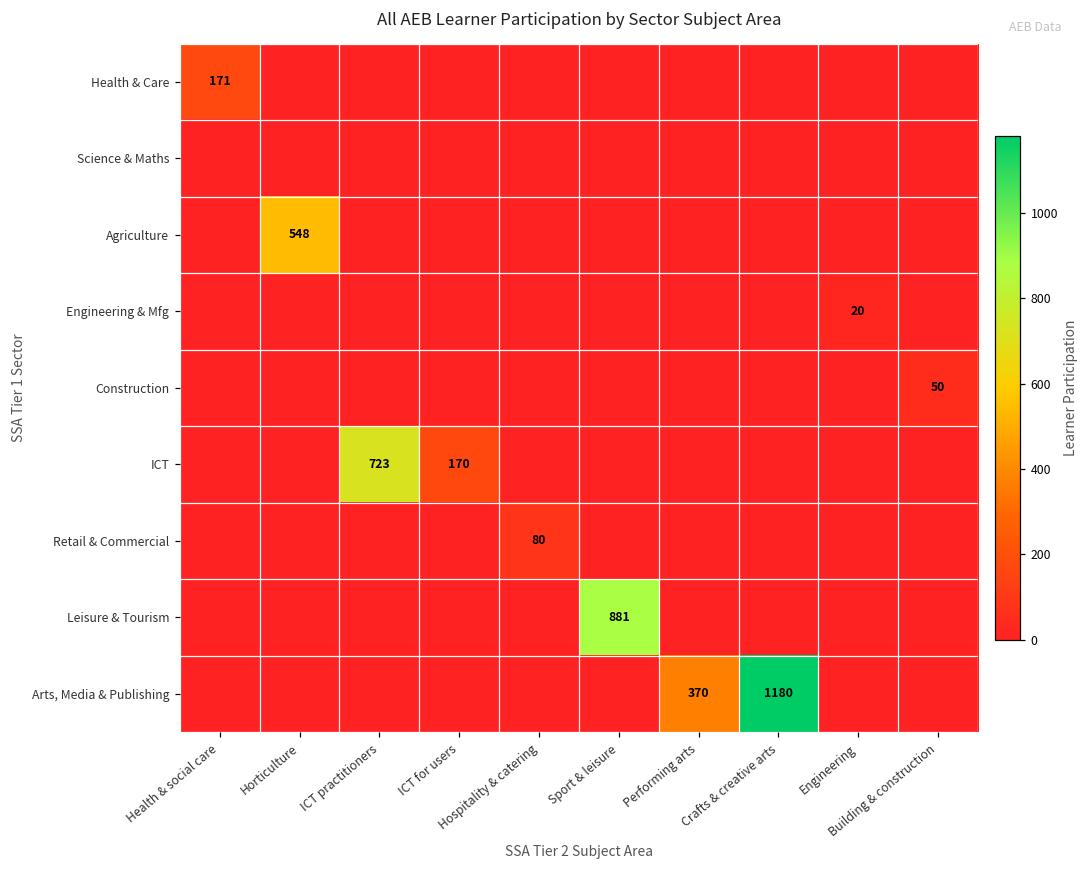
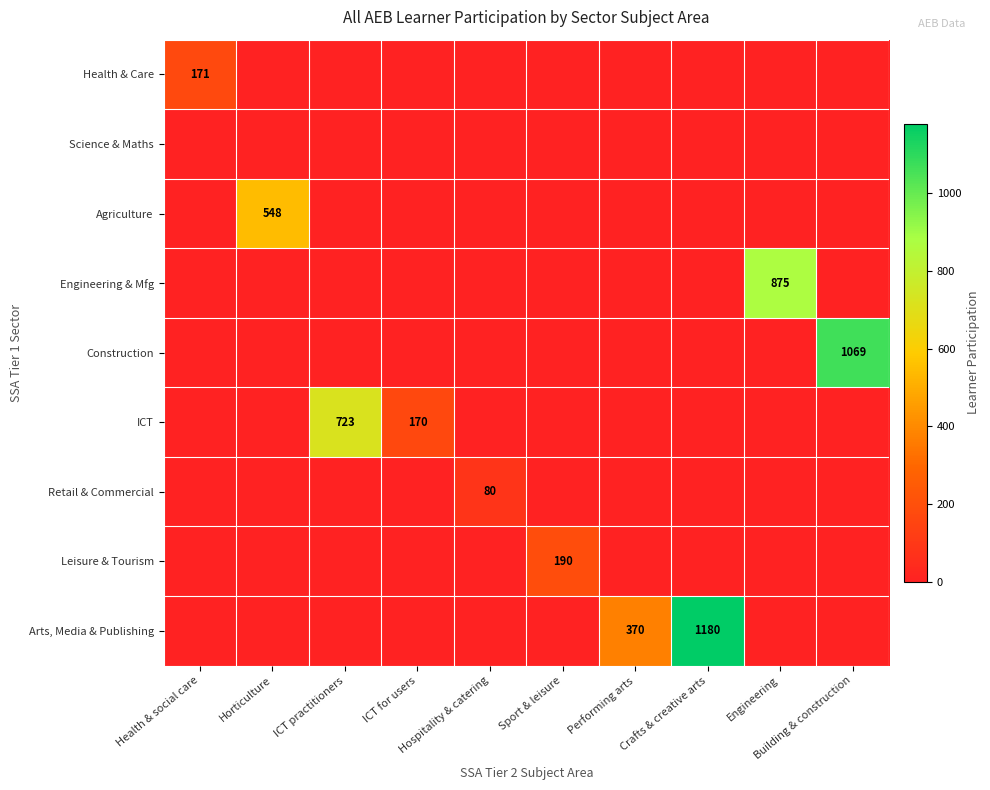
Engineering & Mfg, Engineering: 20 -> 875
Construction, Building & construction: 50 -> 1069
Leisure & Tourism, Sport & leisure: 881 -> 190
